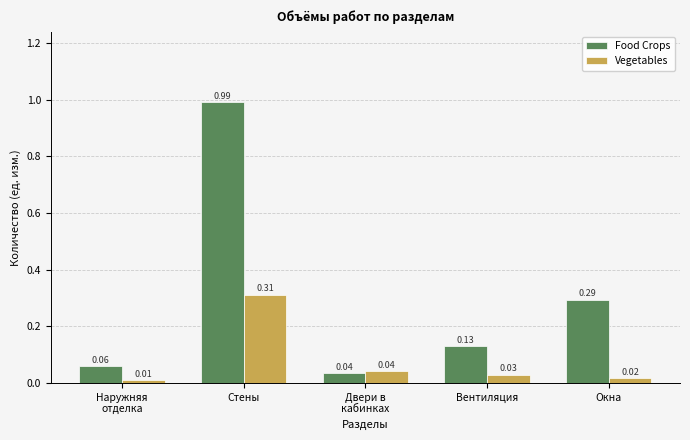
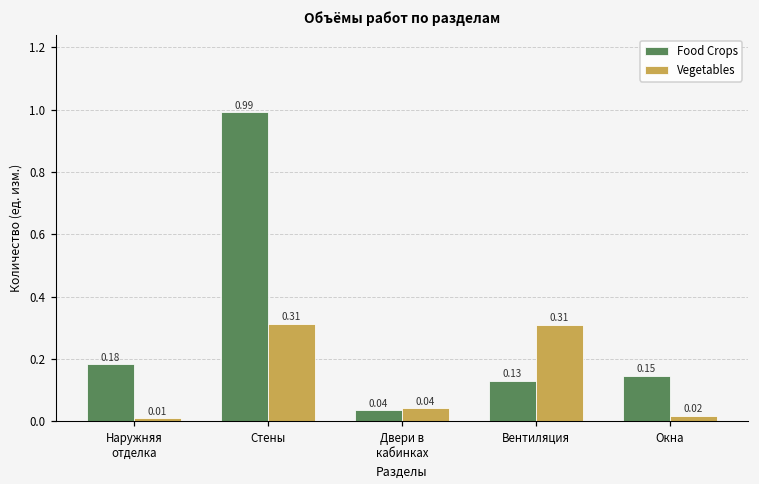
Food Crops, Наружняя отделка: 0.06 -> 0.18
Vegetables, Вентиляция: 0.03 -> 0.31
Food Crops, Окна: 0.29 -> 0.15
